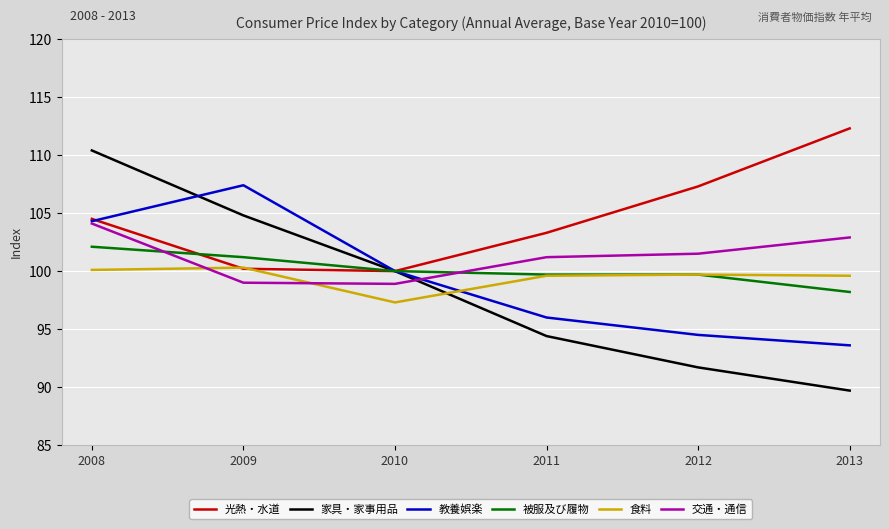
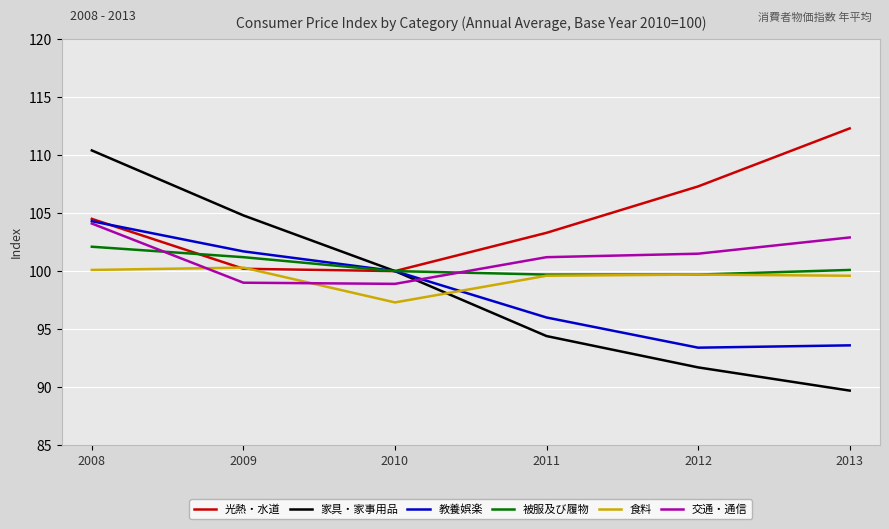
教養娯楽, 2009: 107.4 -> 101.7
教養娯楽, 2012: 94.5 -> 93.4
被服及び履物, 2013: 98.2 -> 100.1
